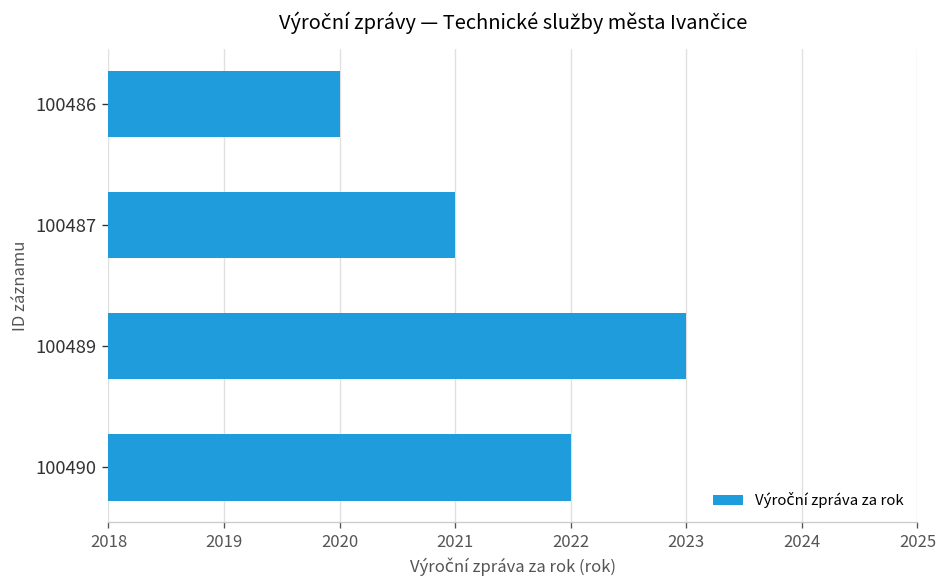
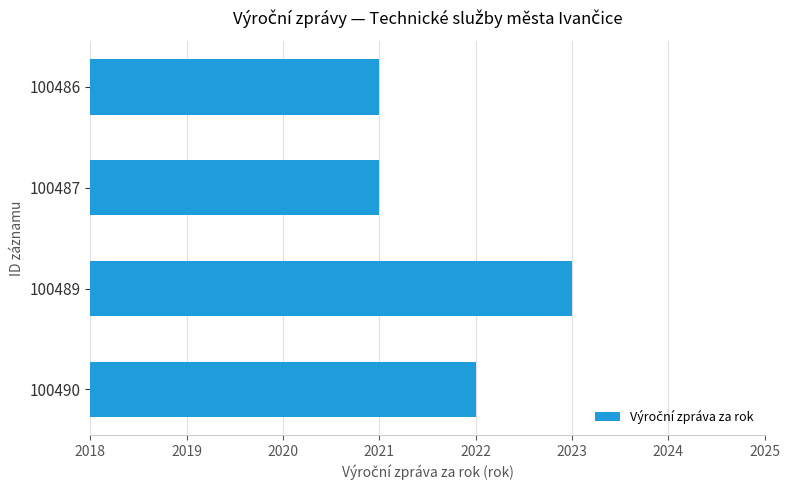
100486: 2020 -> 2021
